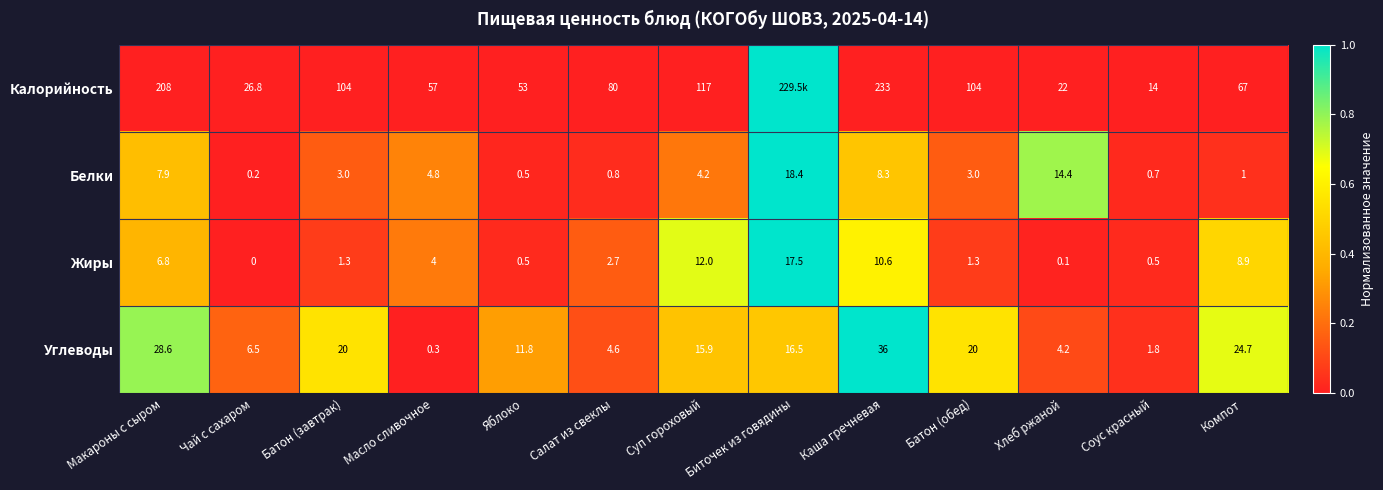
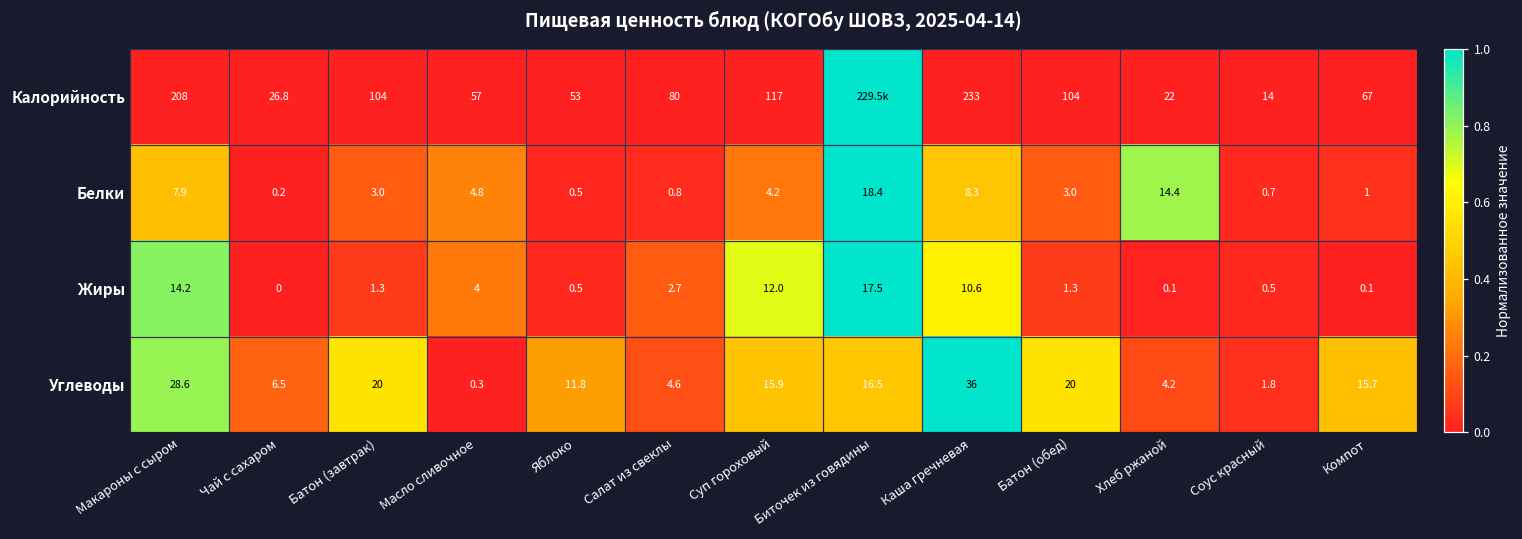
Жиры, Макароны с сыром: 6.8 -> 14.2
Жиры, Компот: 8.9 -> 0.1
Углеводы, Компот: 24.7 -> 15.7
